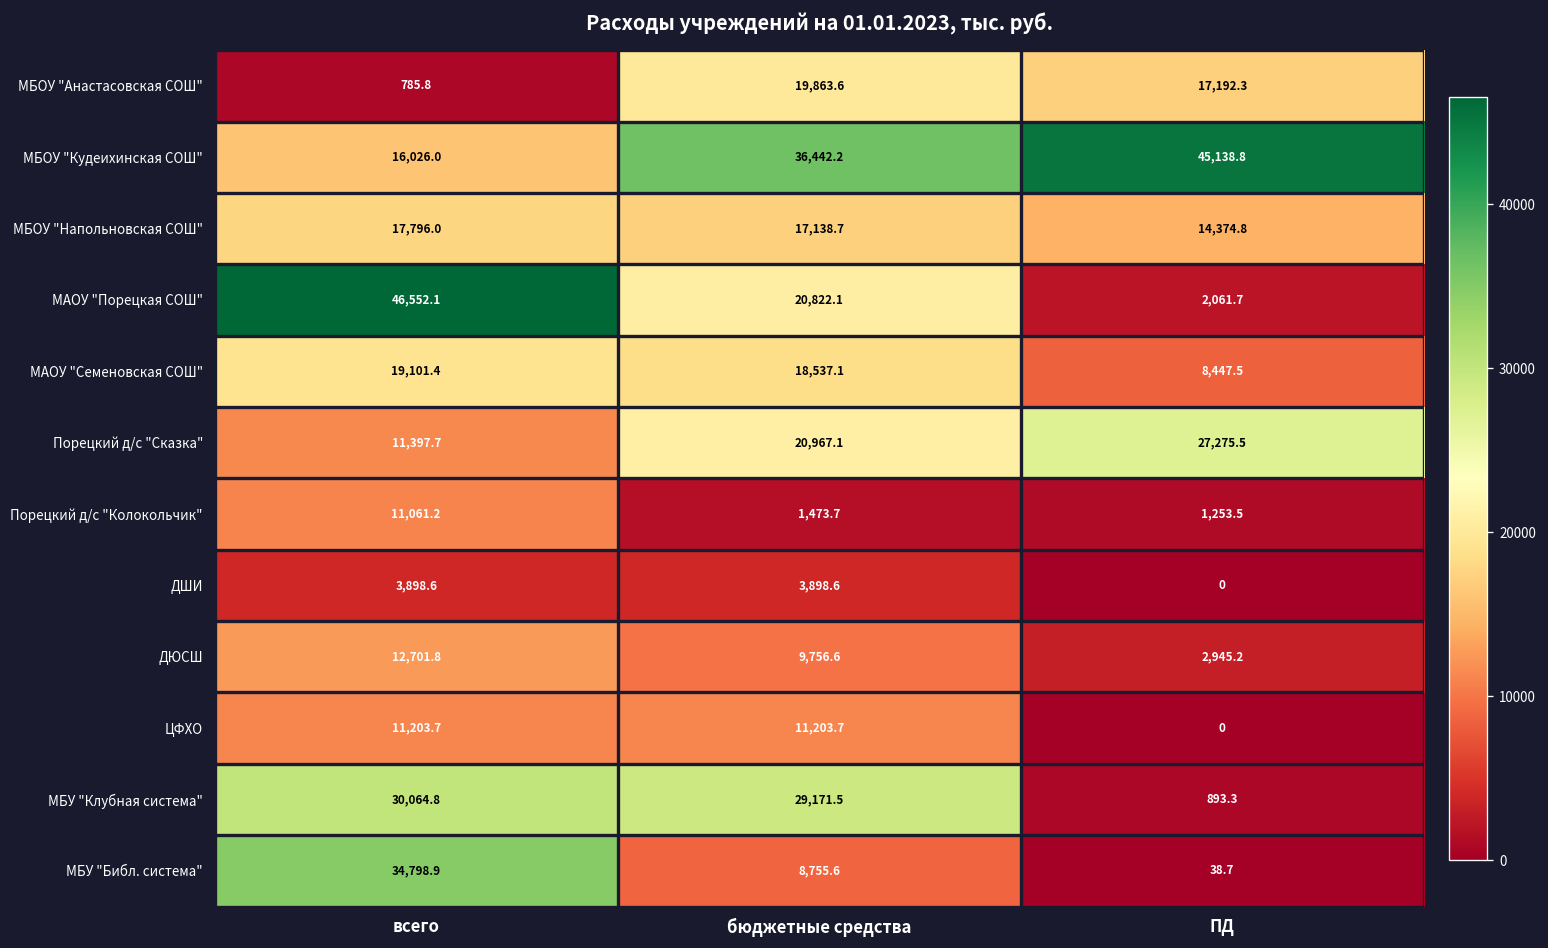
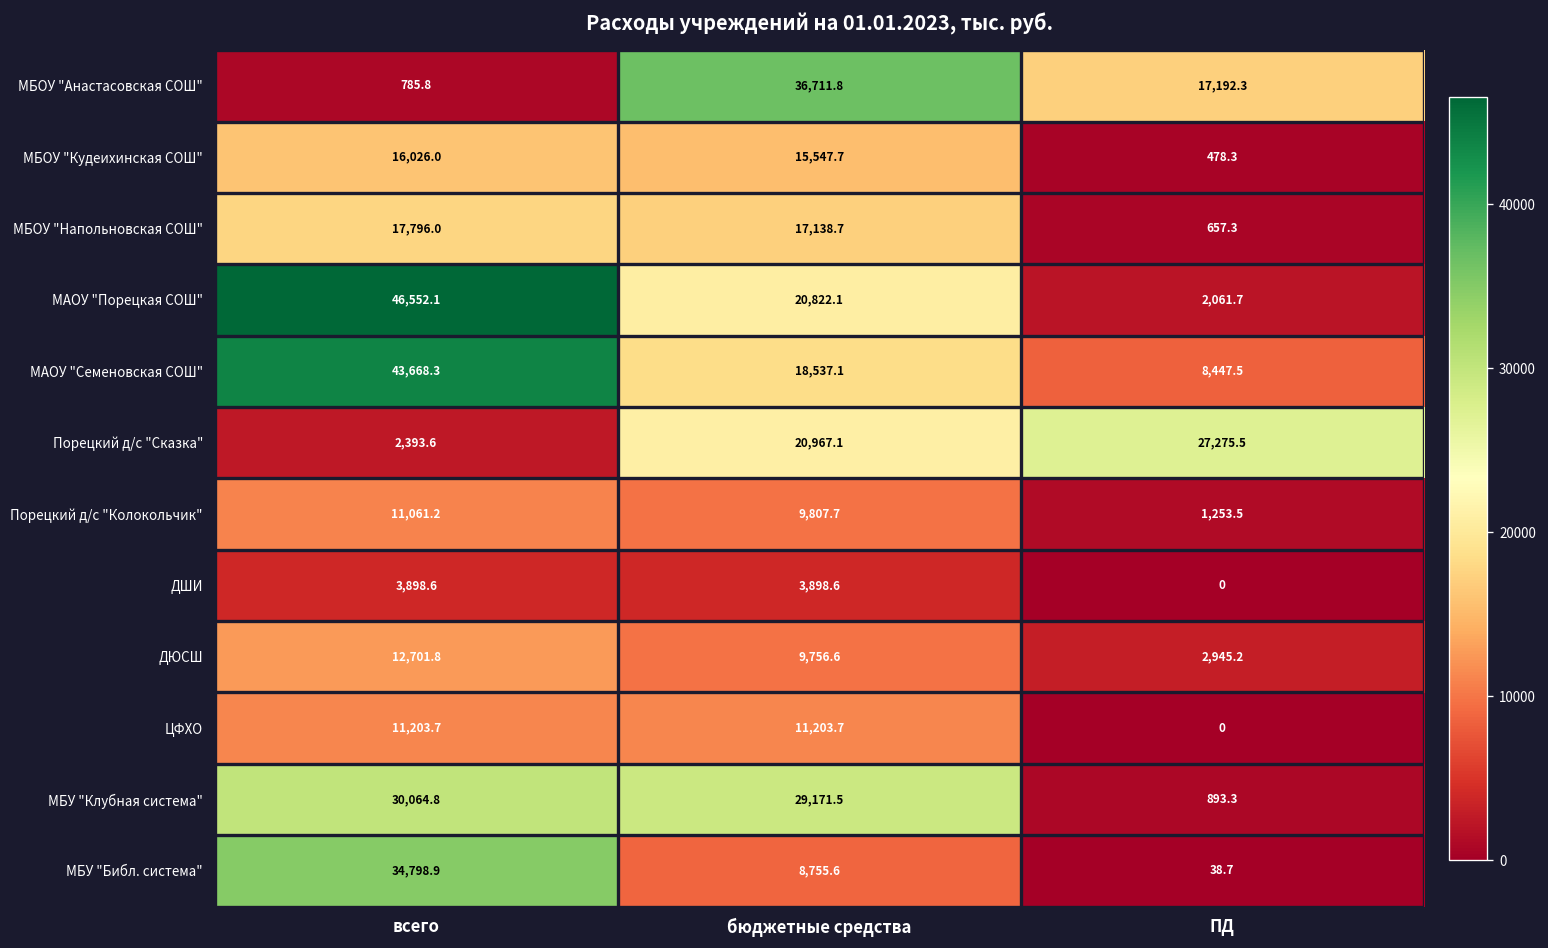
МБОУ "Анастасовская СОШ", бюджетные средства: 19,863.6 -> 36,711.8
МБОУ "Кудеихинская СОШ", бюджетные средства: 36,442.2 -> 15,547.7
МБОУ "Кудеихинская СОШ", ПД: 45,138.8 -> 478.3
МБОУ "Напольновская СОШ", ПД: 14,374.8 -> 657.3
МАОУ "Семеновская СОШ", всего: 19,101.4 -> 43,668.3
Порецкий д/с "Сказка", всего: 11,397.7 -> 2,393.6
Порецкий д/с "Колокольчик", бюджетные средства: 1,473.7 -> 9,807.7
